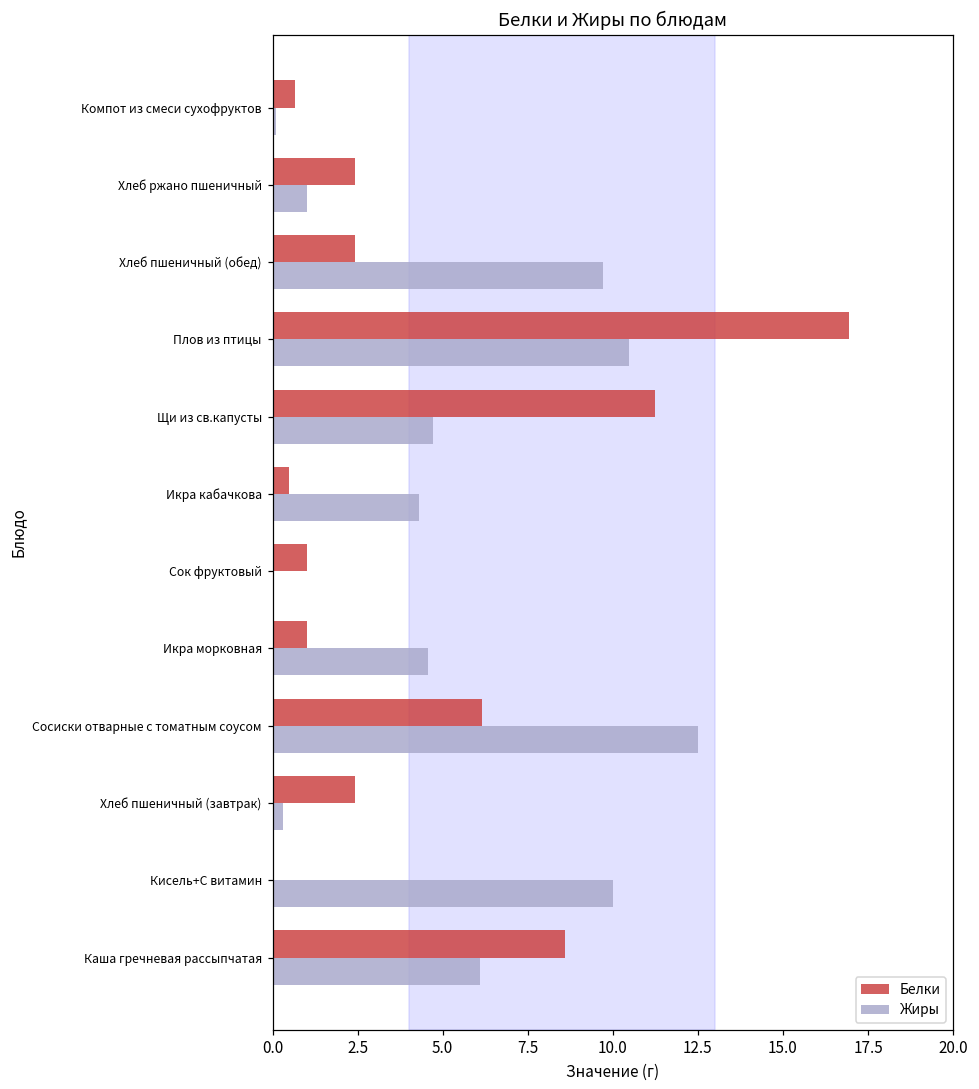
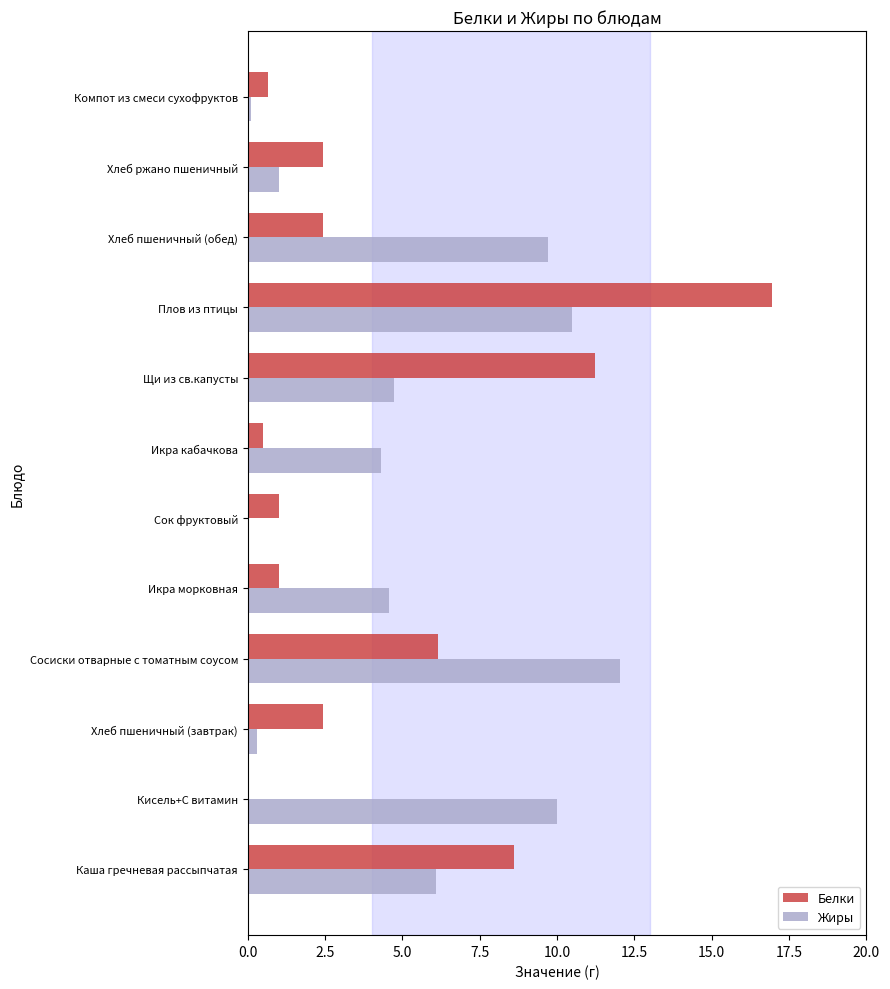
Жиры, Сосиски отварные с томатным соусом: 12.5 -> 12.0
